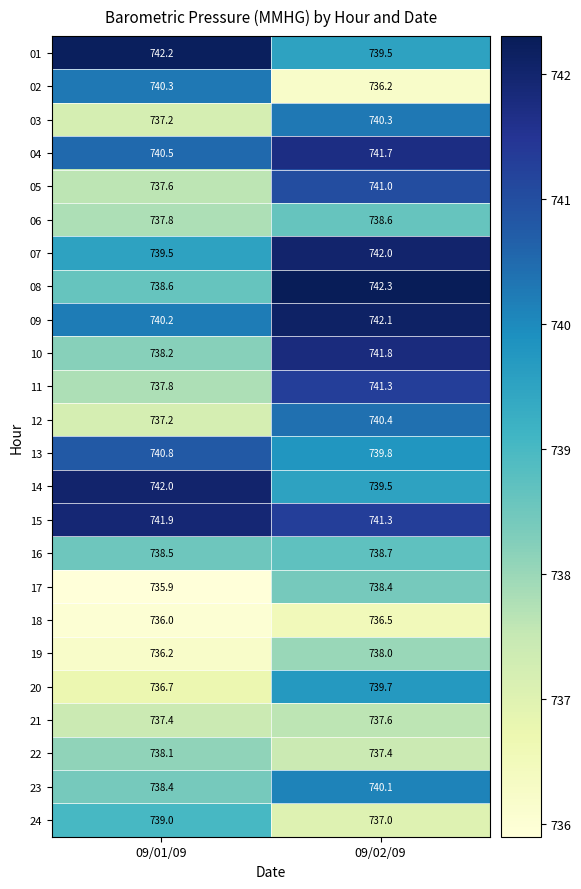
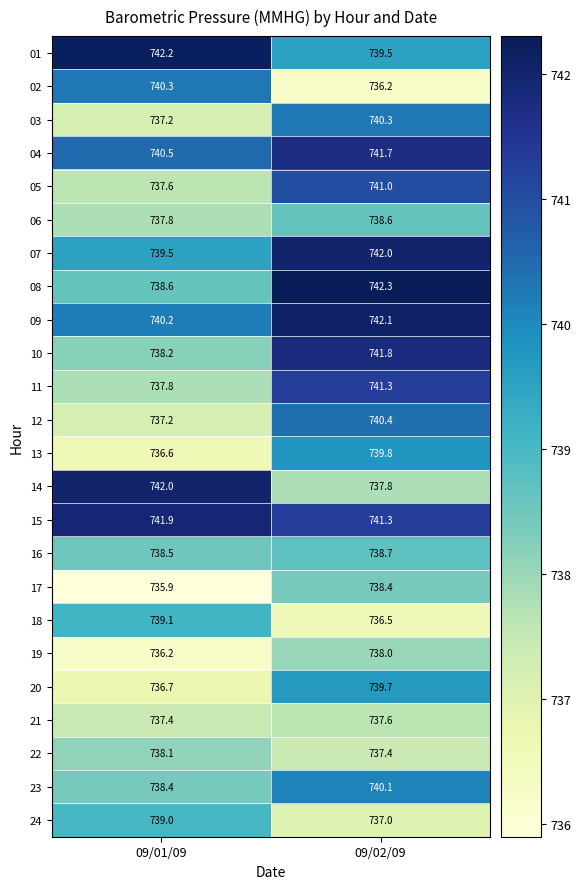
13, 09/01/09: 740.8 -> 736.6
14, 09/02/09: 739.5 -> 737.8
18, 09/01/09: 736.0 -> 739.1
